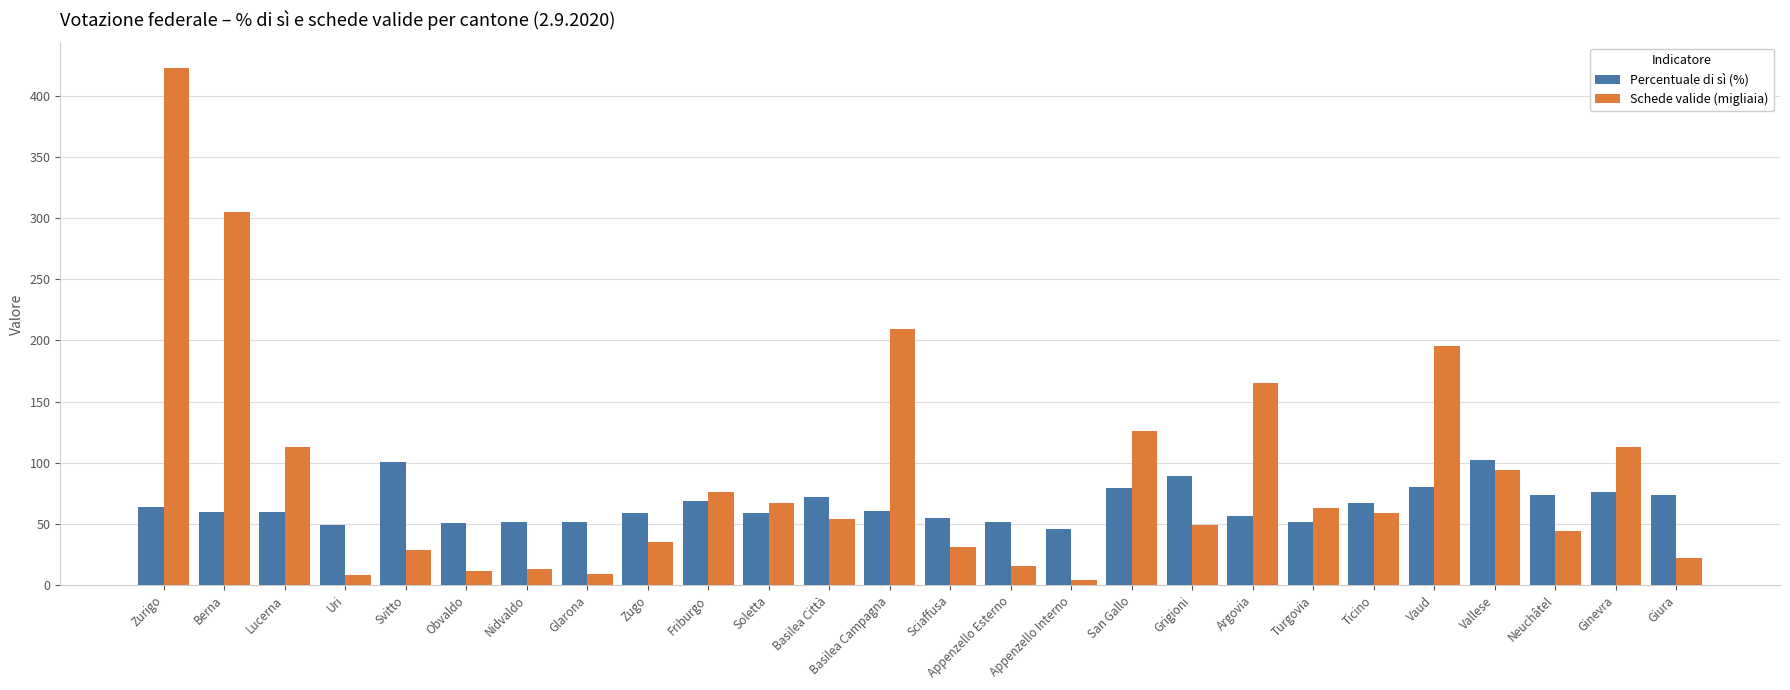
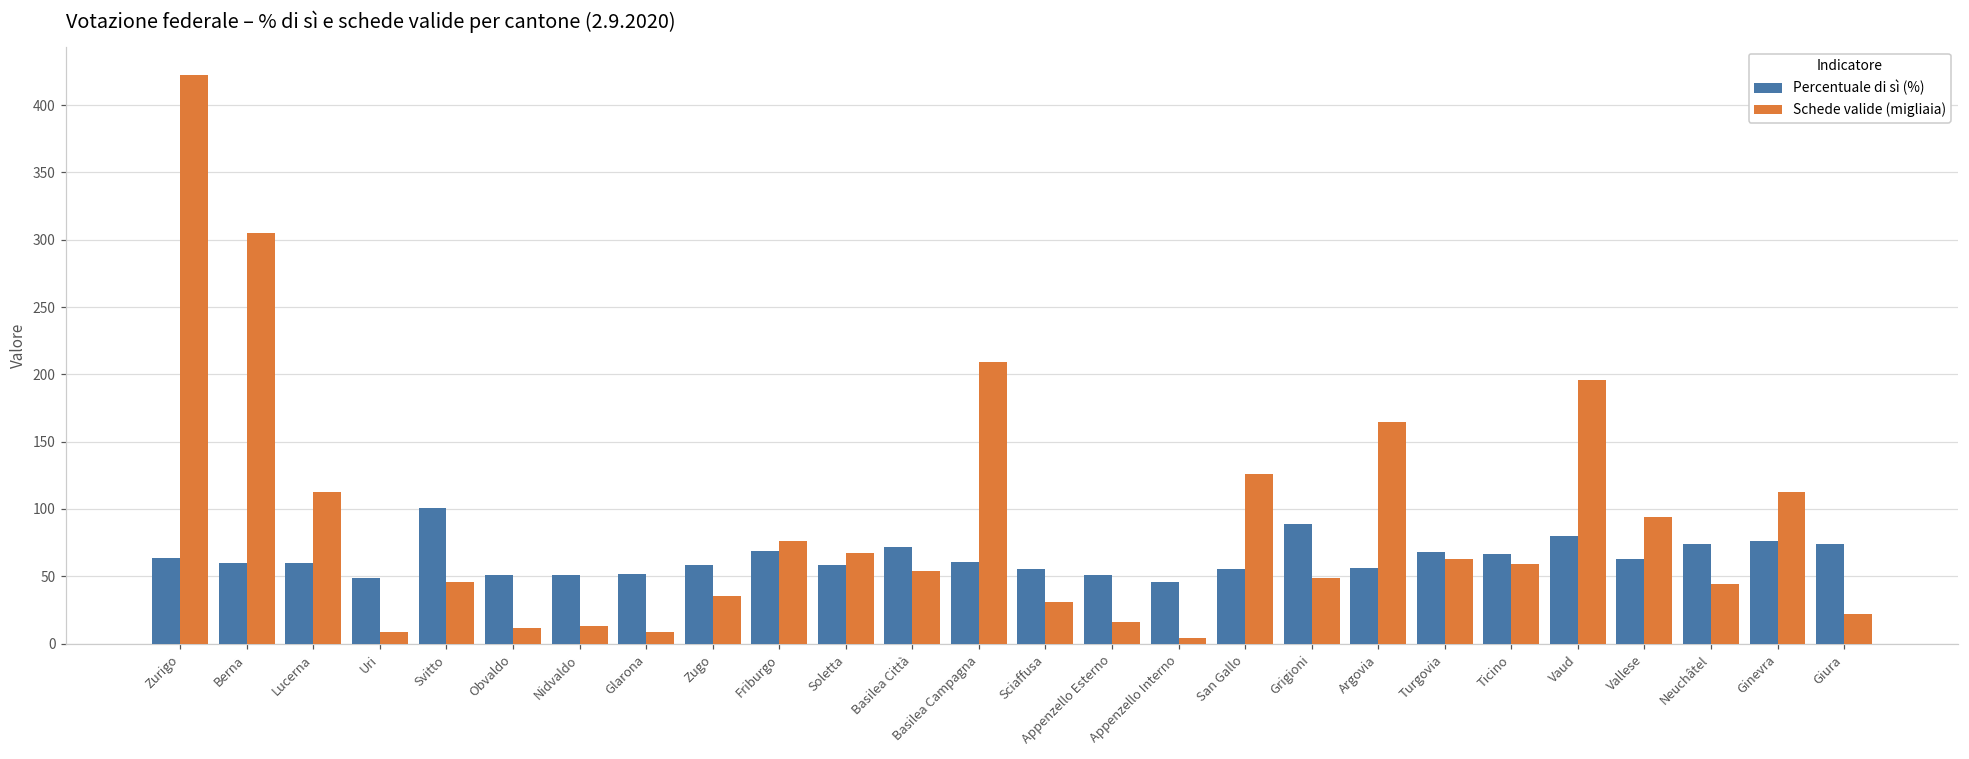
Schede valide (migliaia), Svitto: 29 -> 46
Percentuale di sì (%), San Gallo: 79 -> 55
Percentuale di sì (%), Turgovia: 52 -> 68
Percentuale di sì (%), Vallese: 102 -> 63
